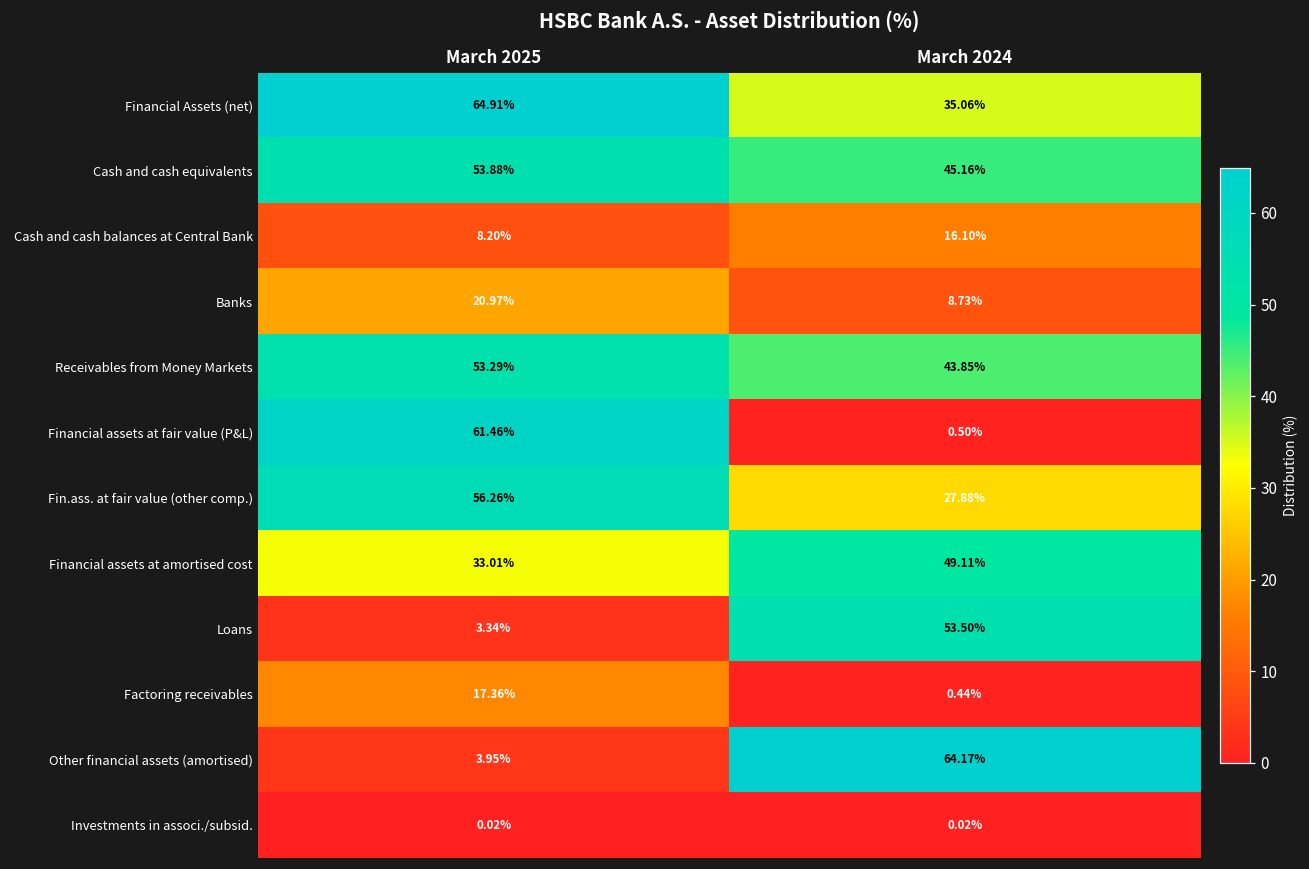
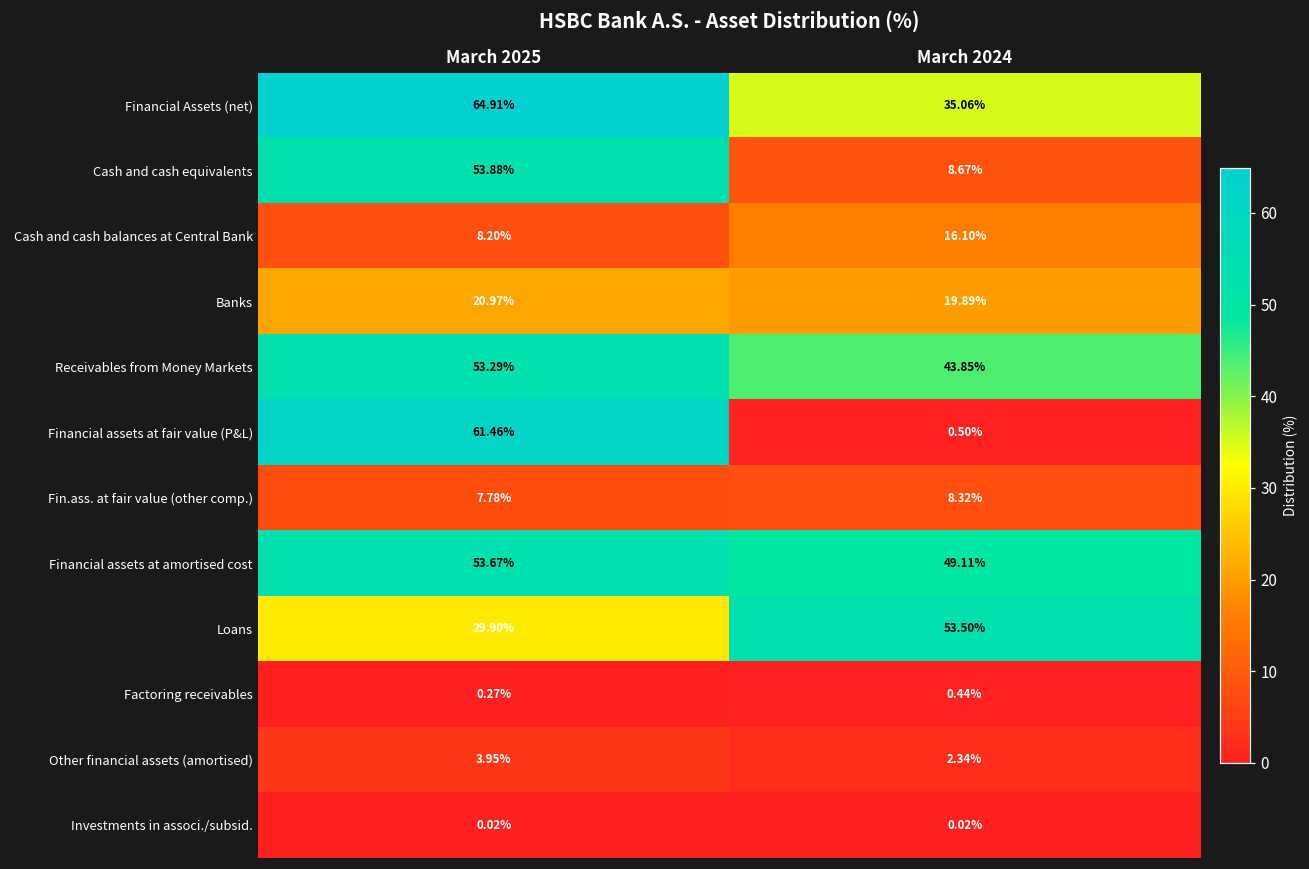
Cash and cash equivalents, March 2024: 45.16% -> 8.67%
Banks, March 2024: 8.73% -> 19.89%
Fin.ass. at fair value (other comp.), March 2025: 56.26% -> 7.78%
Fin.ass. at fair value (other comp.), March 2024: 27.88% -> 8.32%
Financial assets at amortised cost, March 2025: 33.01% -> 53.67%
Loans, March 2025: 3.34% -> 29.90%
Factoring receivables, March 2025: 17.36% -> 0.27%
Other financial assets (amortised), March 2024: 64.17% -> 2.34%
